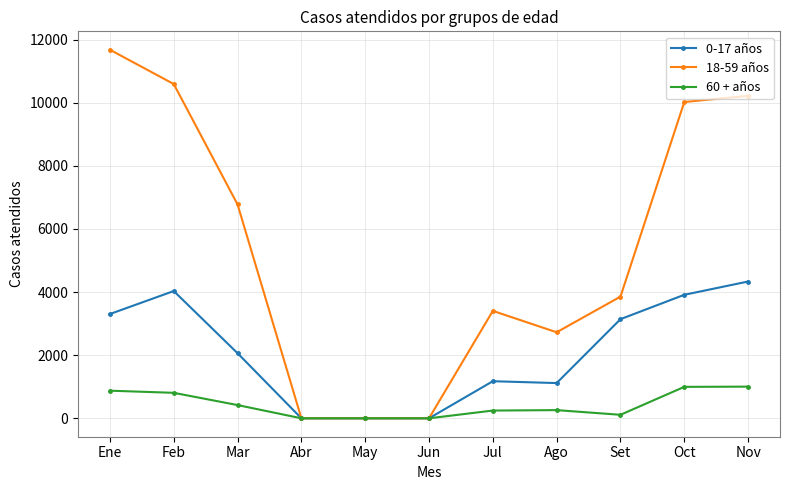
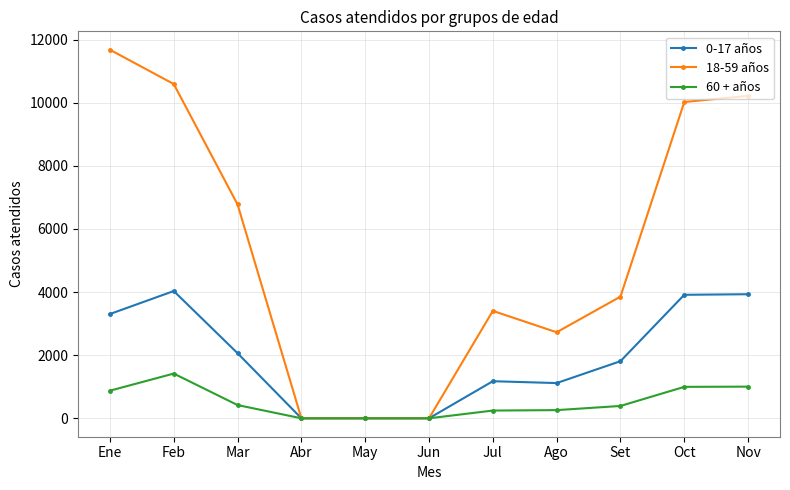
60 + años, Feb: 800 -> 1400
0-17 años, Set: 3100 -> 1800
60 + años, Set: 100 -> 400
0-17 años, Nov: 4300 -> 3900
